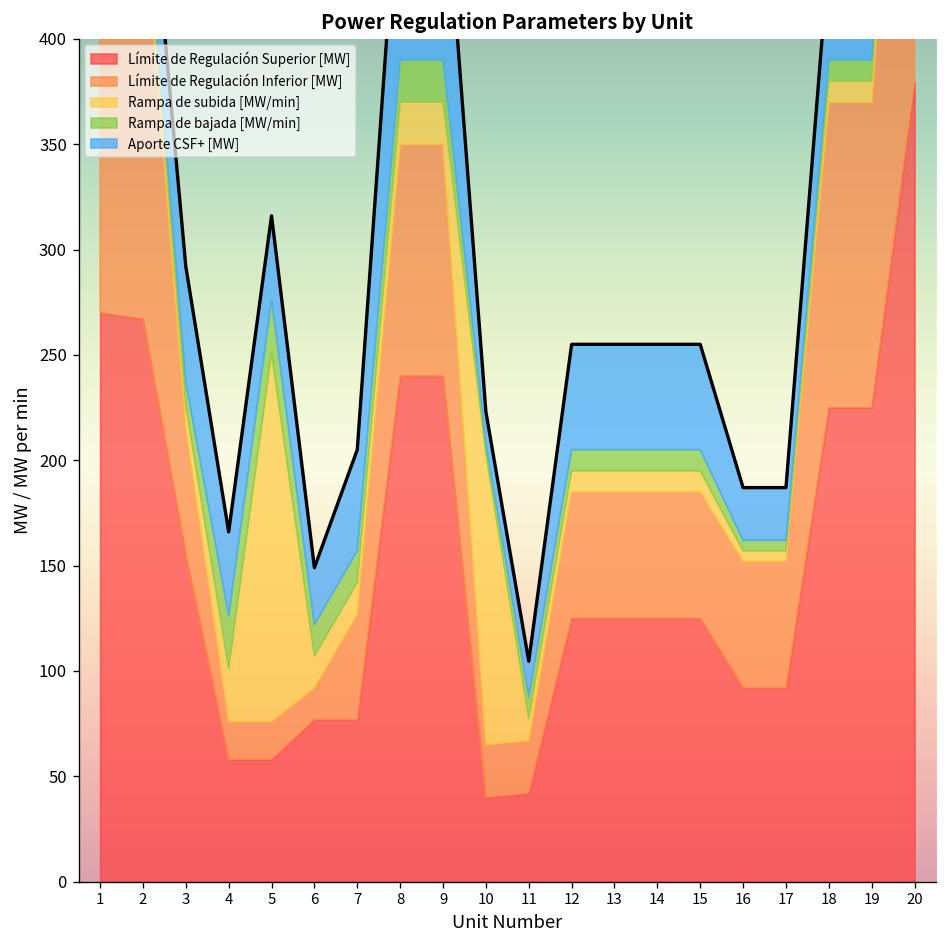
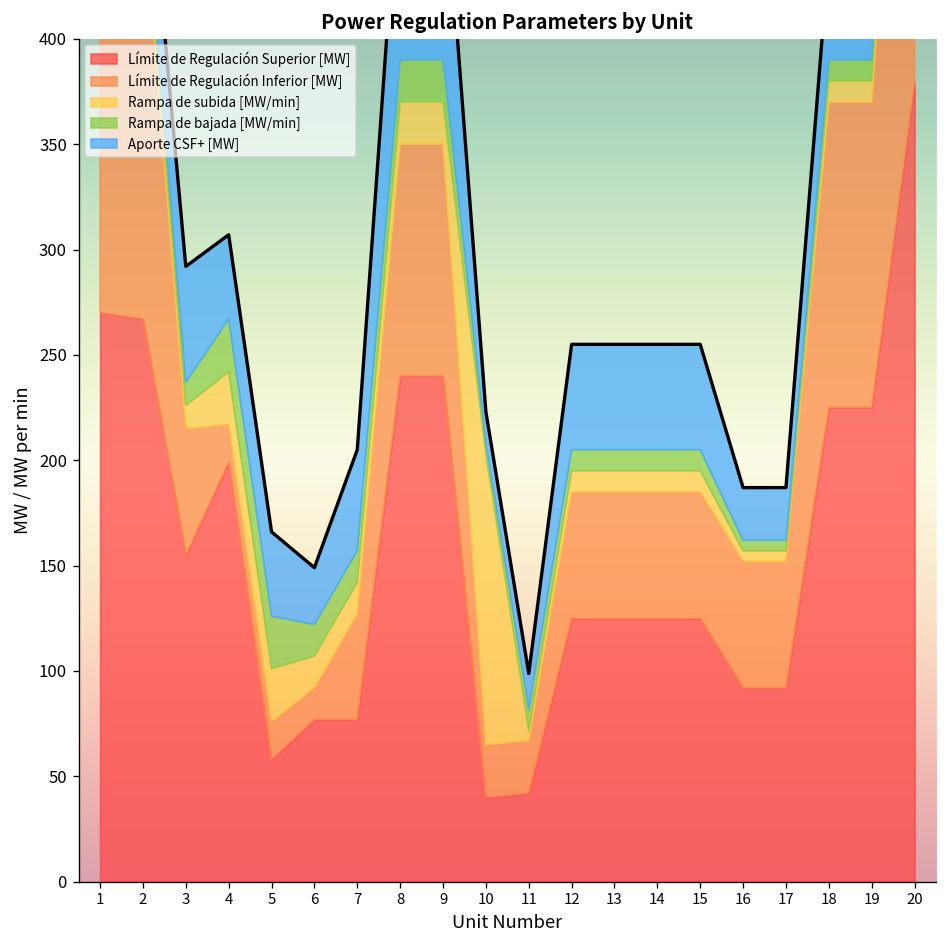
Límite de Regulación Superior [MW], 4: 58 -> 199
Rampa de subida [MW/min], 5: 175 -> 25
Rampa de subida [MW/min], 11: 10 -> 5
